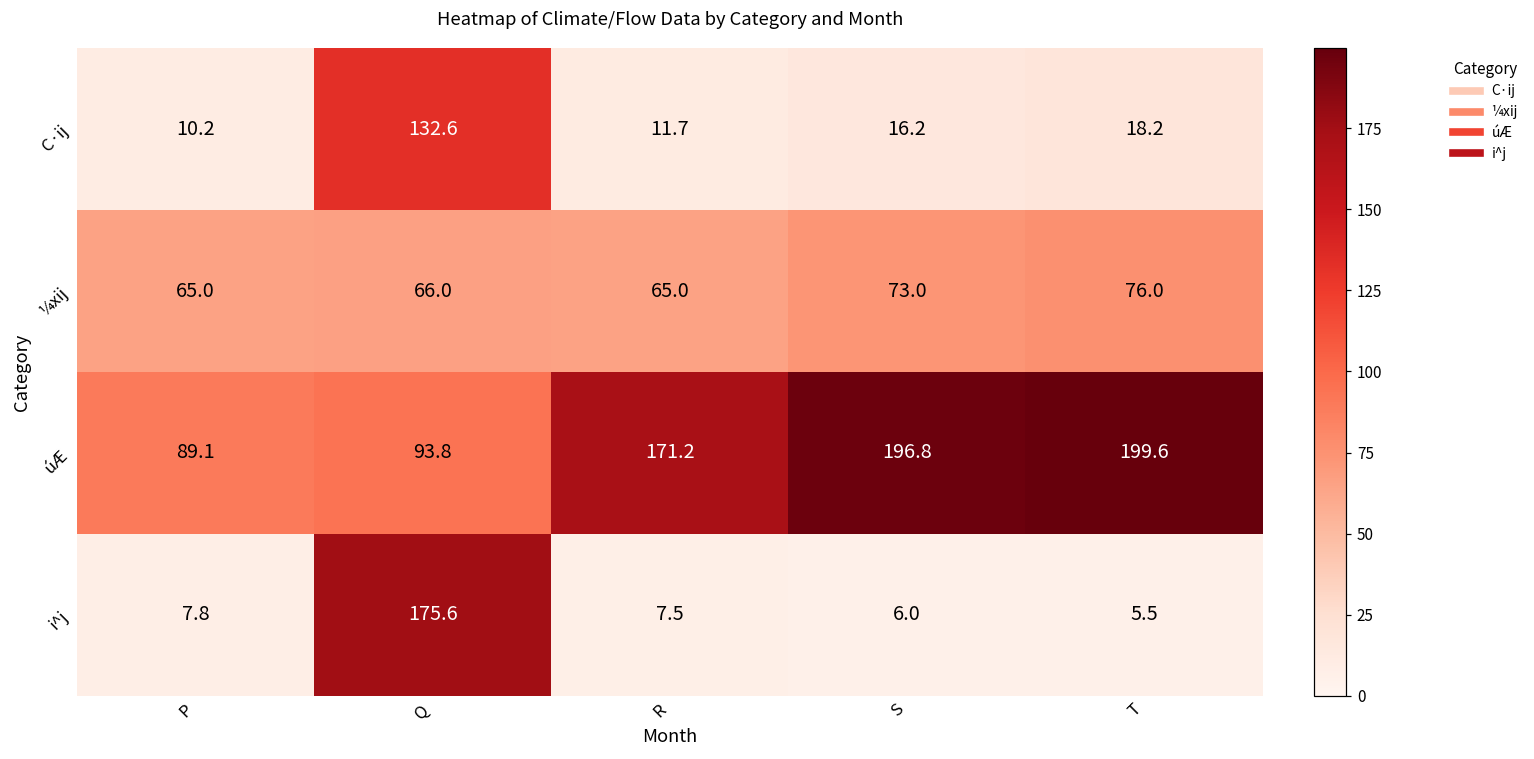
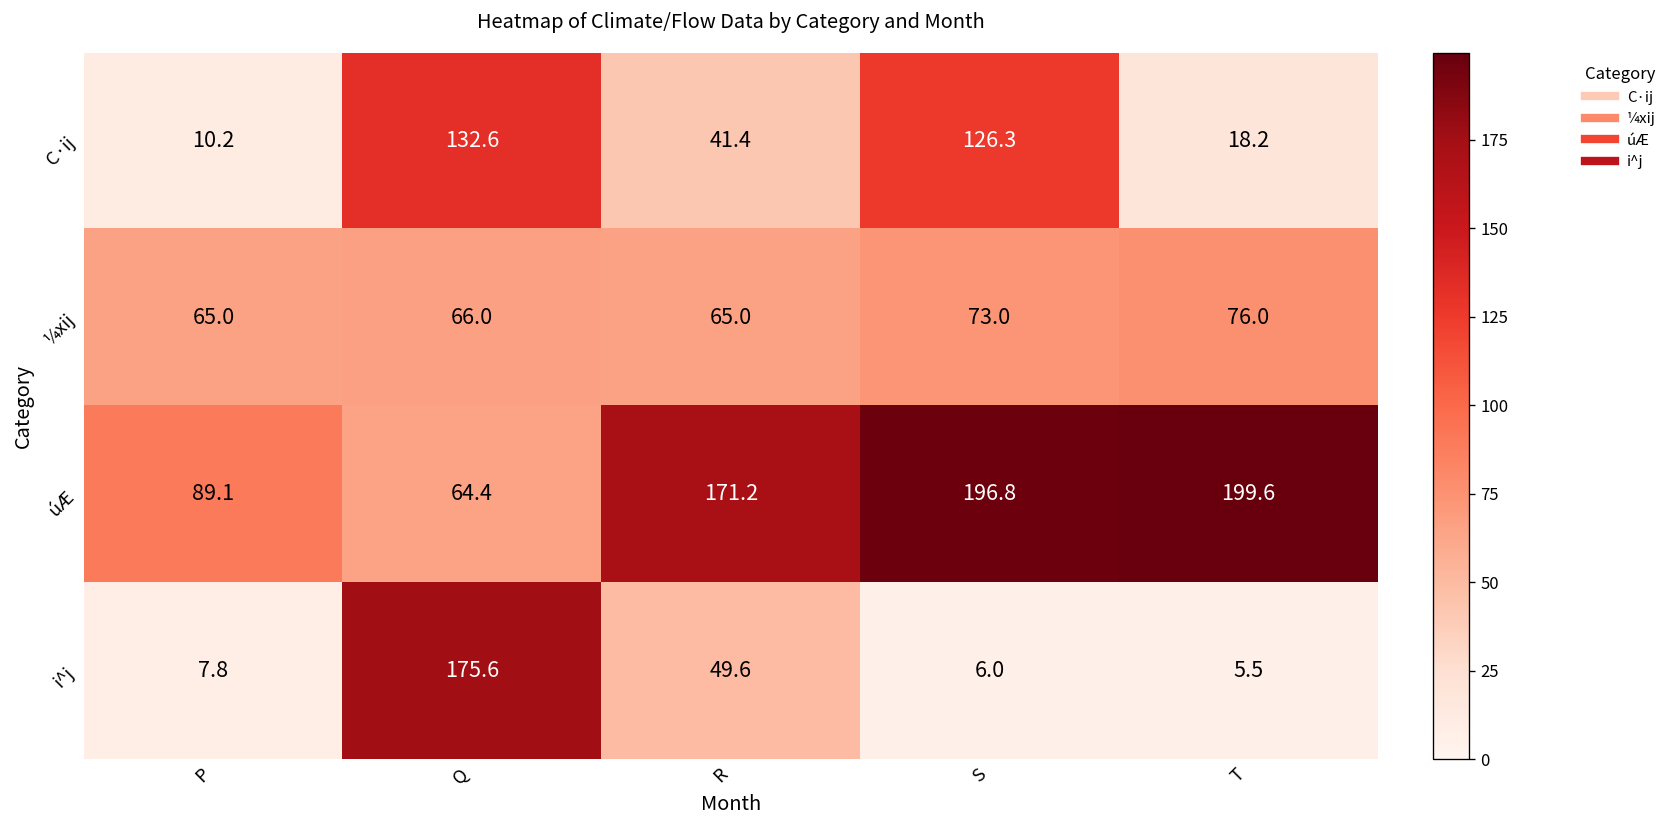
C·ij, R: 11.7 -> 41.4
C·ij, S: 16.2 -> 126.3
úÆ, Q: 93.8 -> 64.4
i^j, R: 7.5 -> 49.6
